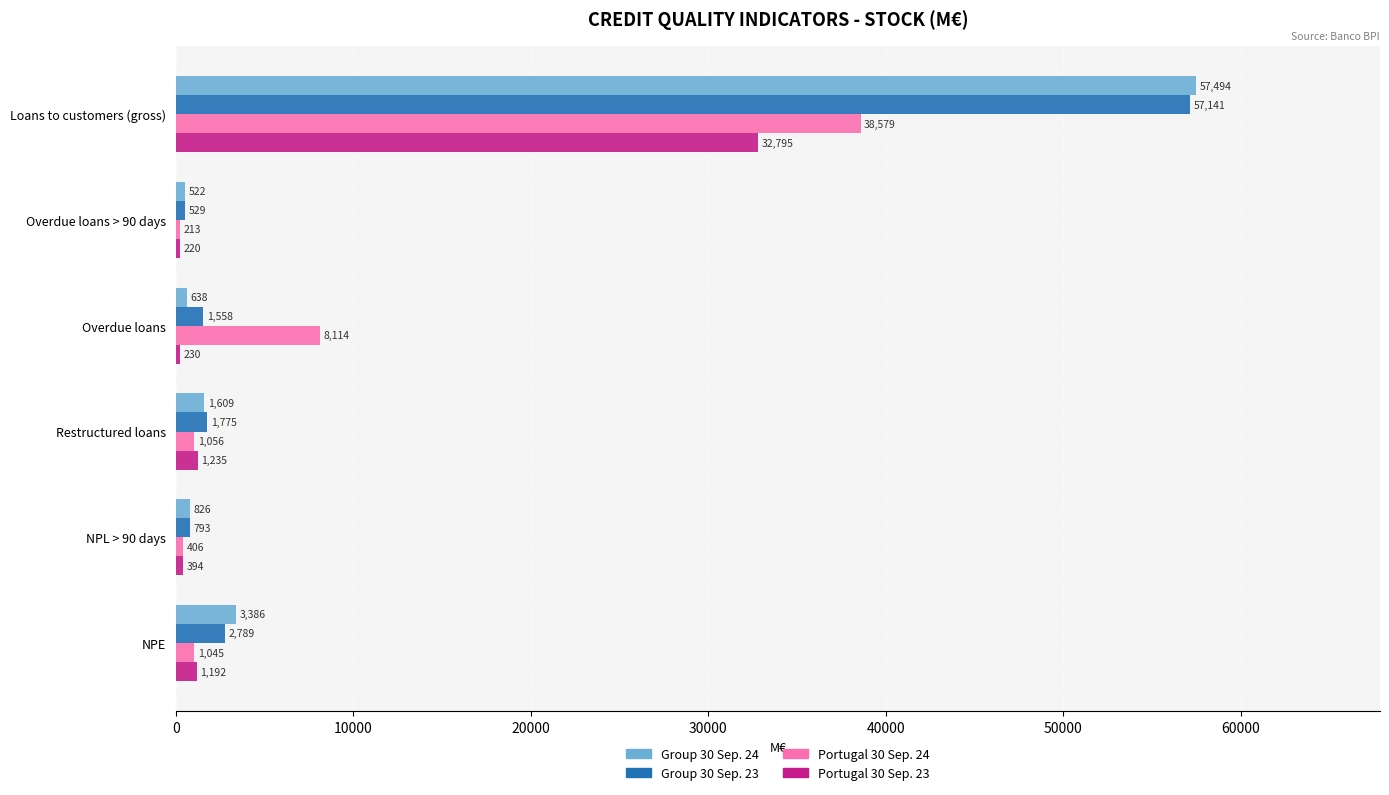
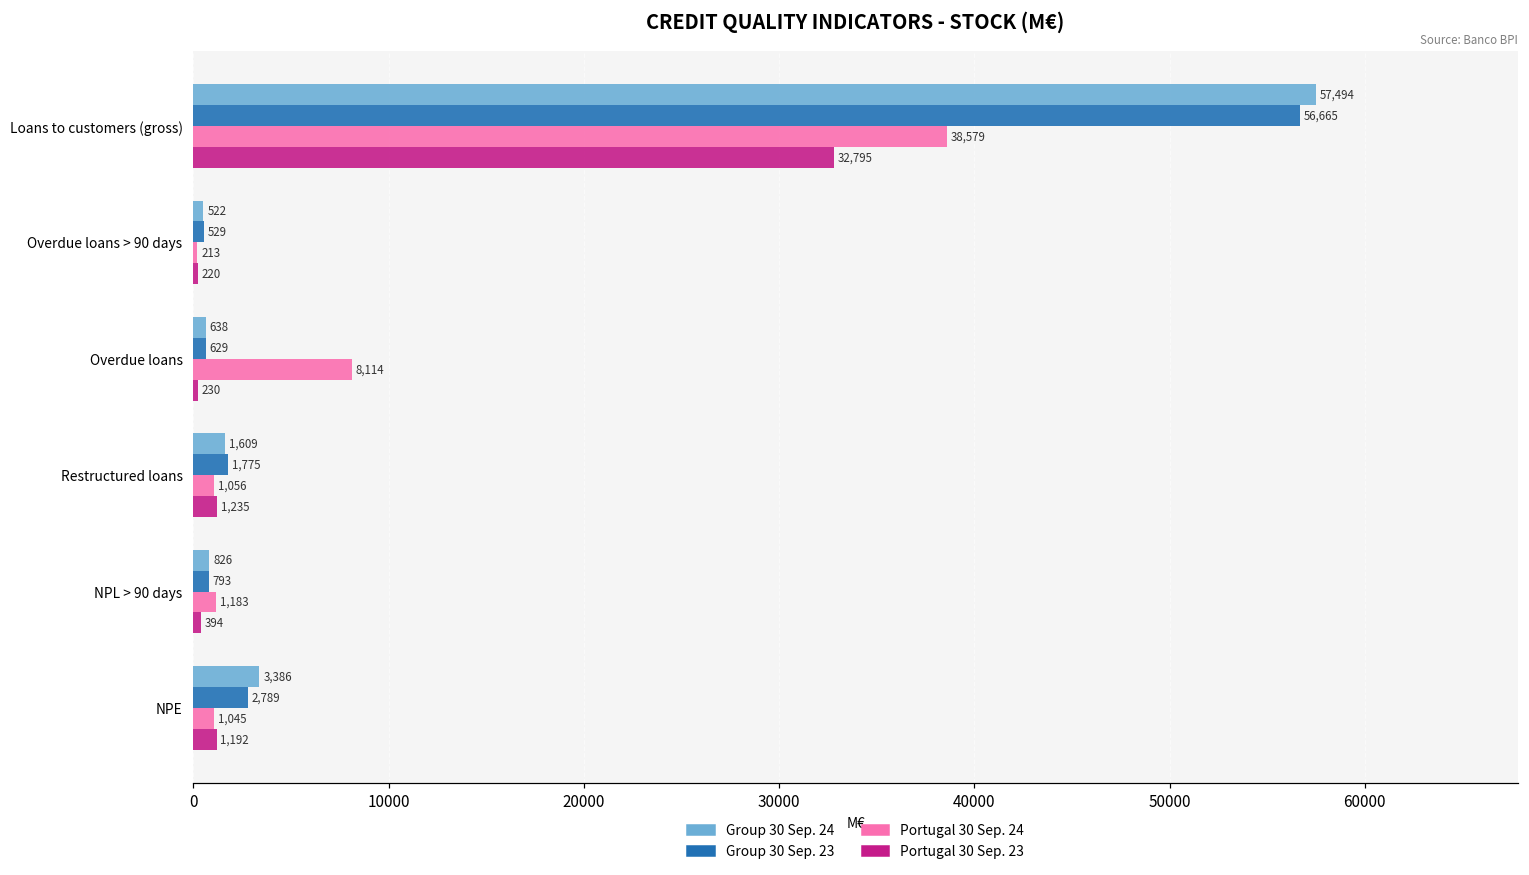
Group 30 Sep. 23, Loans to customers (gross): 57,141 -> 56,665
Group 30 Sep. 23, Overdue loans: 1,558 -> 629
Portugal 30 Sep. 24, NPL > 90 days: 406 -> 1,183
